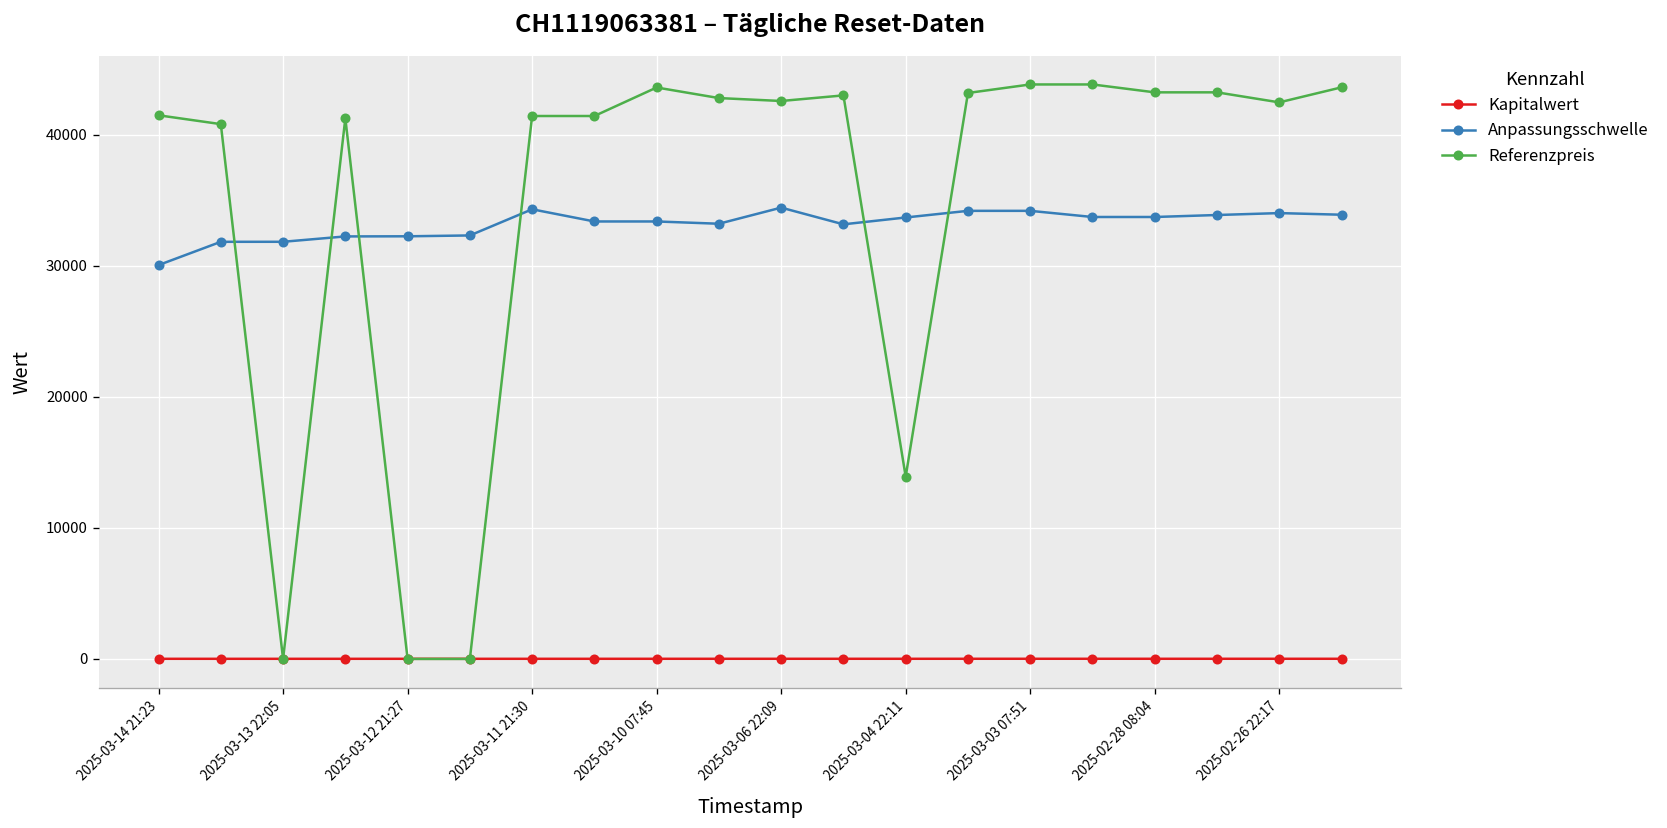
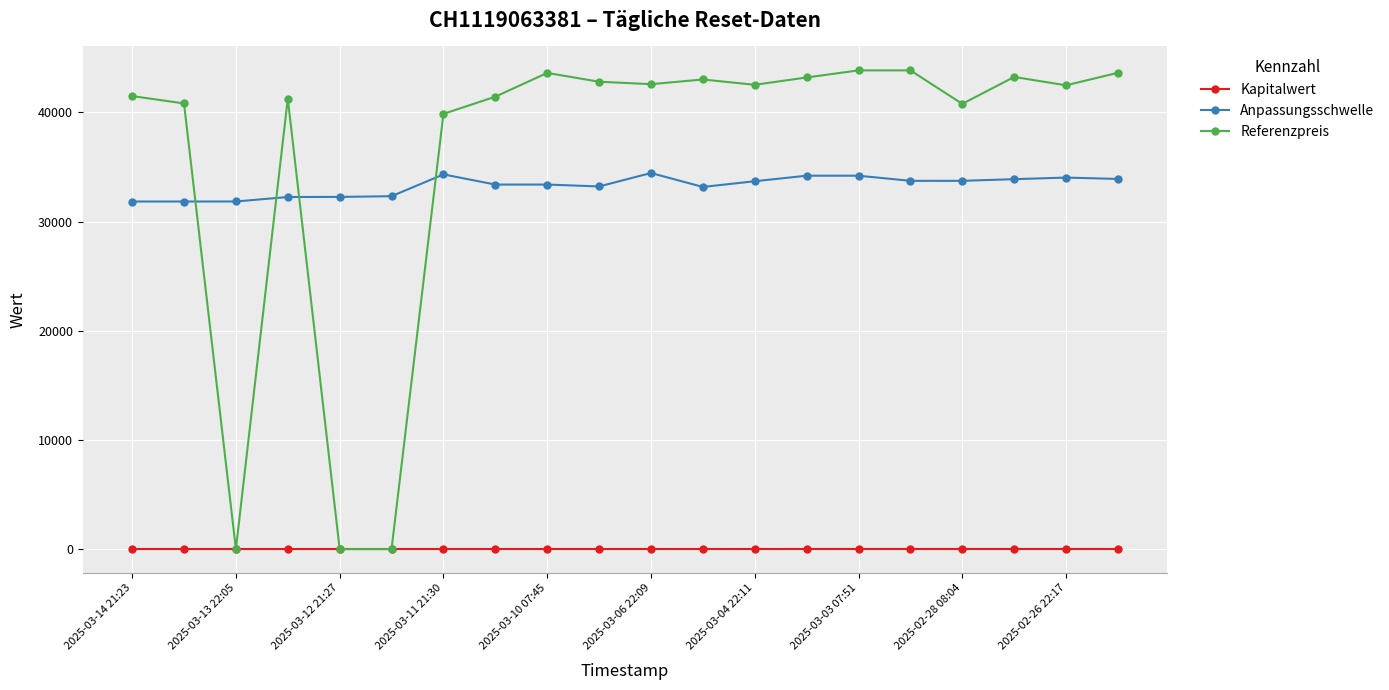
Anpassungsschwelle, 2025-03-14 21:23: 30100 -> 31800
Referenzpreis, 2025-03-11 21:30: 41400 -> 39900
Referenzpreis, 2025-03-04 22:11: 13900 -> 42500
Referenzpreis, 2025-02-28 08:04: 43200 -> 40800
